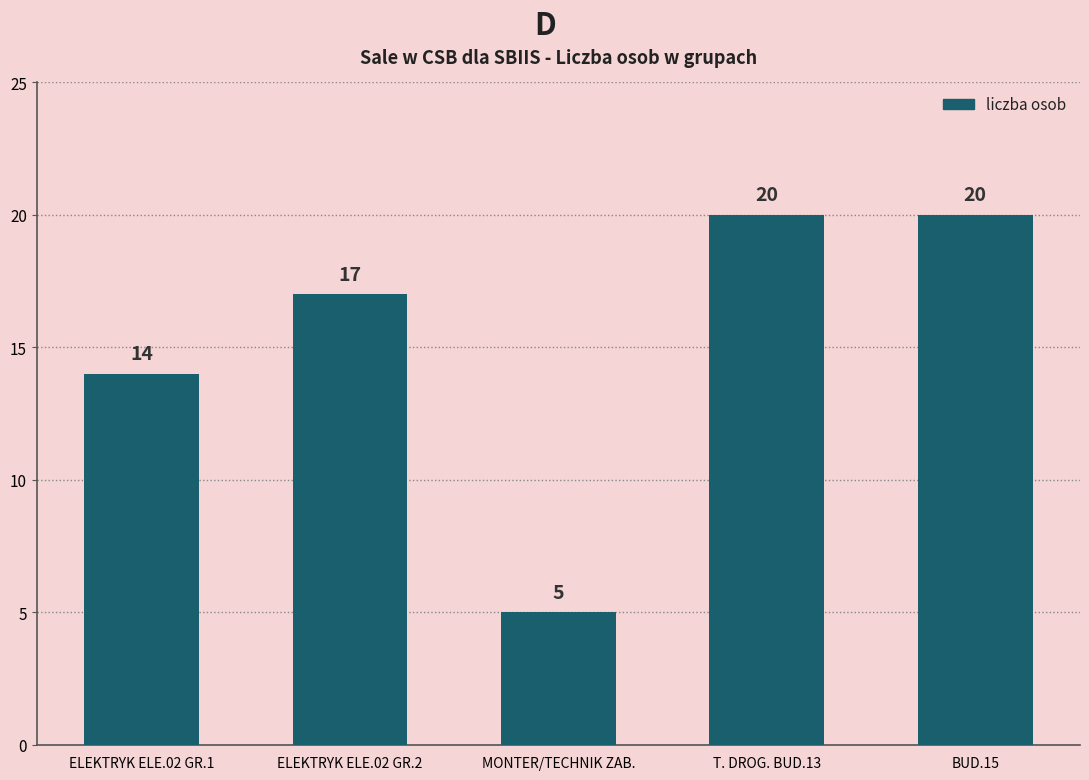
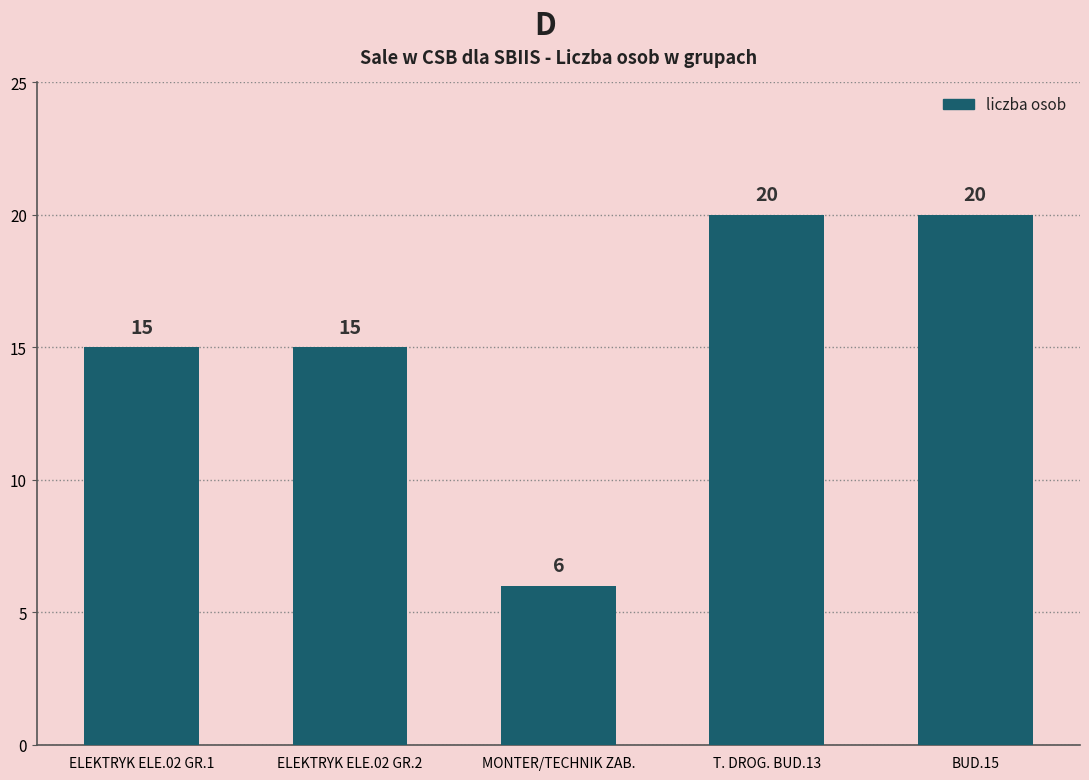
ELEKTRYK ELE.02 GR.1: 14 -> 15
ELEKTRYK ELE.02 GR.2: 17 -> 15
MONTER/TECHNIK ZAB.: 5 -> 6
